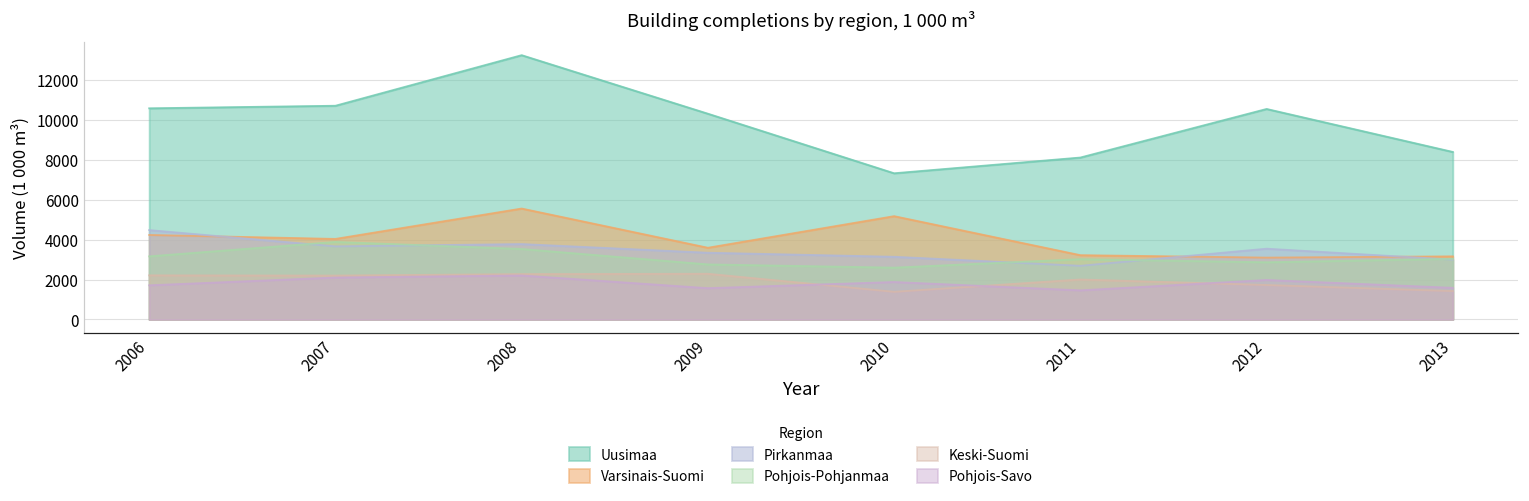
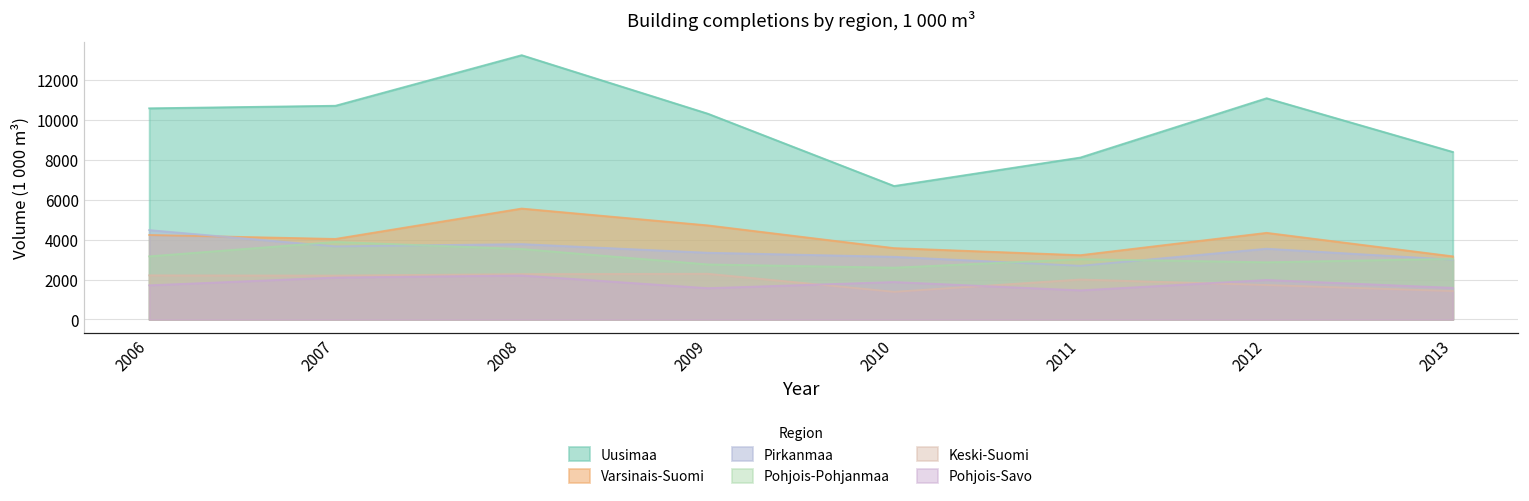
Varsinais-Suomi, 2009: 3600 -> 4700
Uusimaa, 2010: 7300 -> 6700
Varsinais-Suomi, 2010: 5200 -> 3600
Uusimaa, 2012: 10600 -> 11100
Varsinais-Suomi, 2012: 3100 -> 4300
